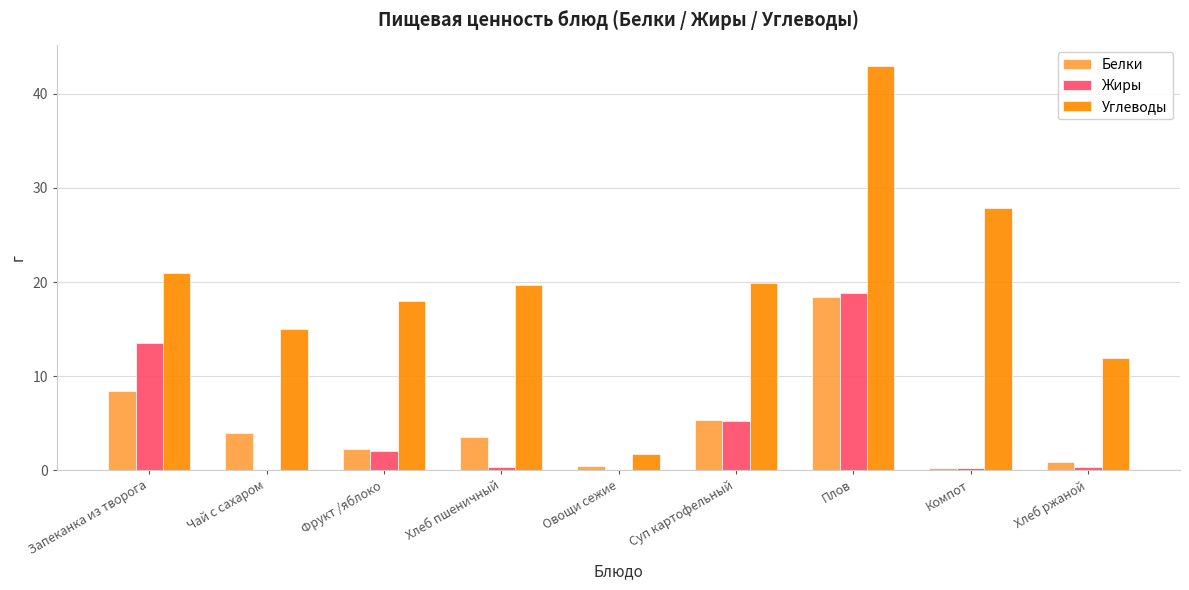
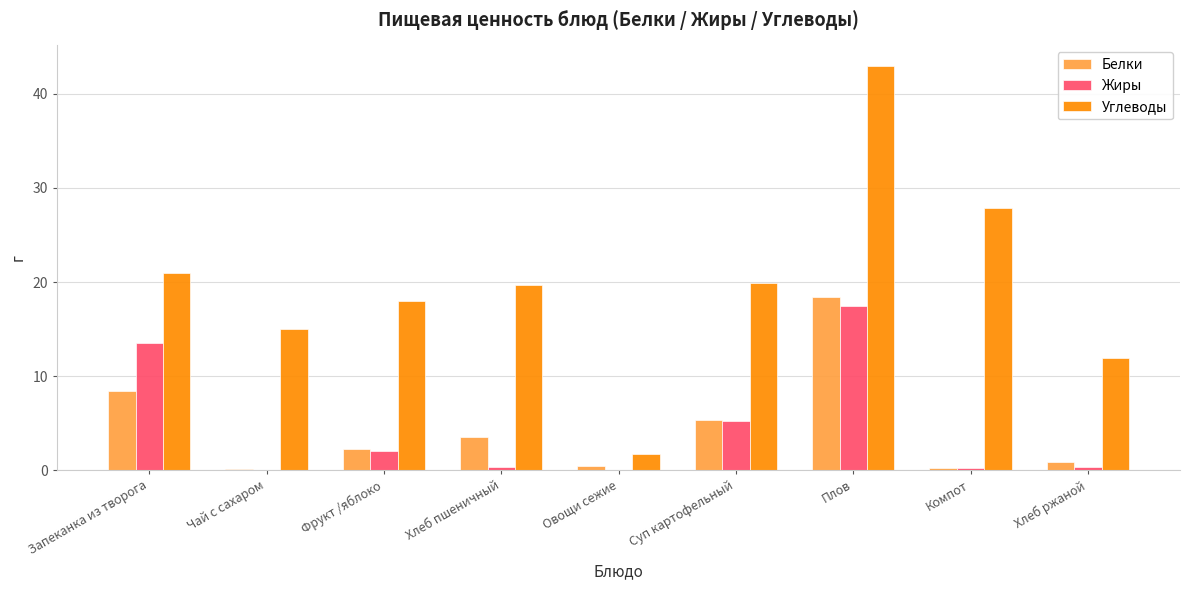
Белки, Чай с сахаром: 4 -> 0
Жиры, Плов: 19 -> 17
